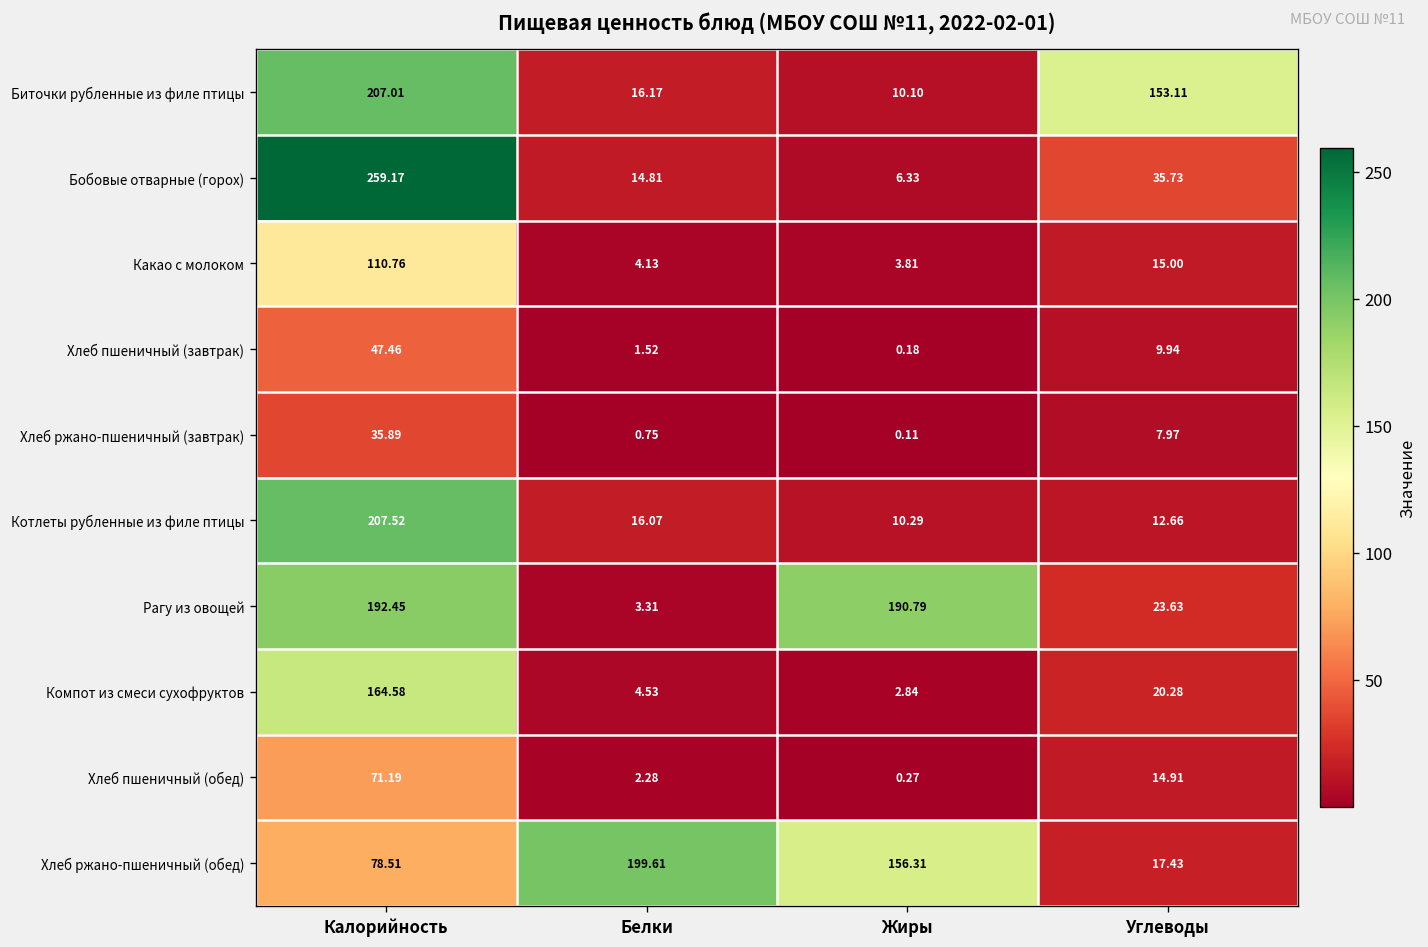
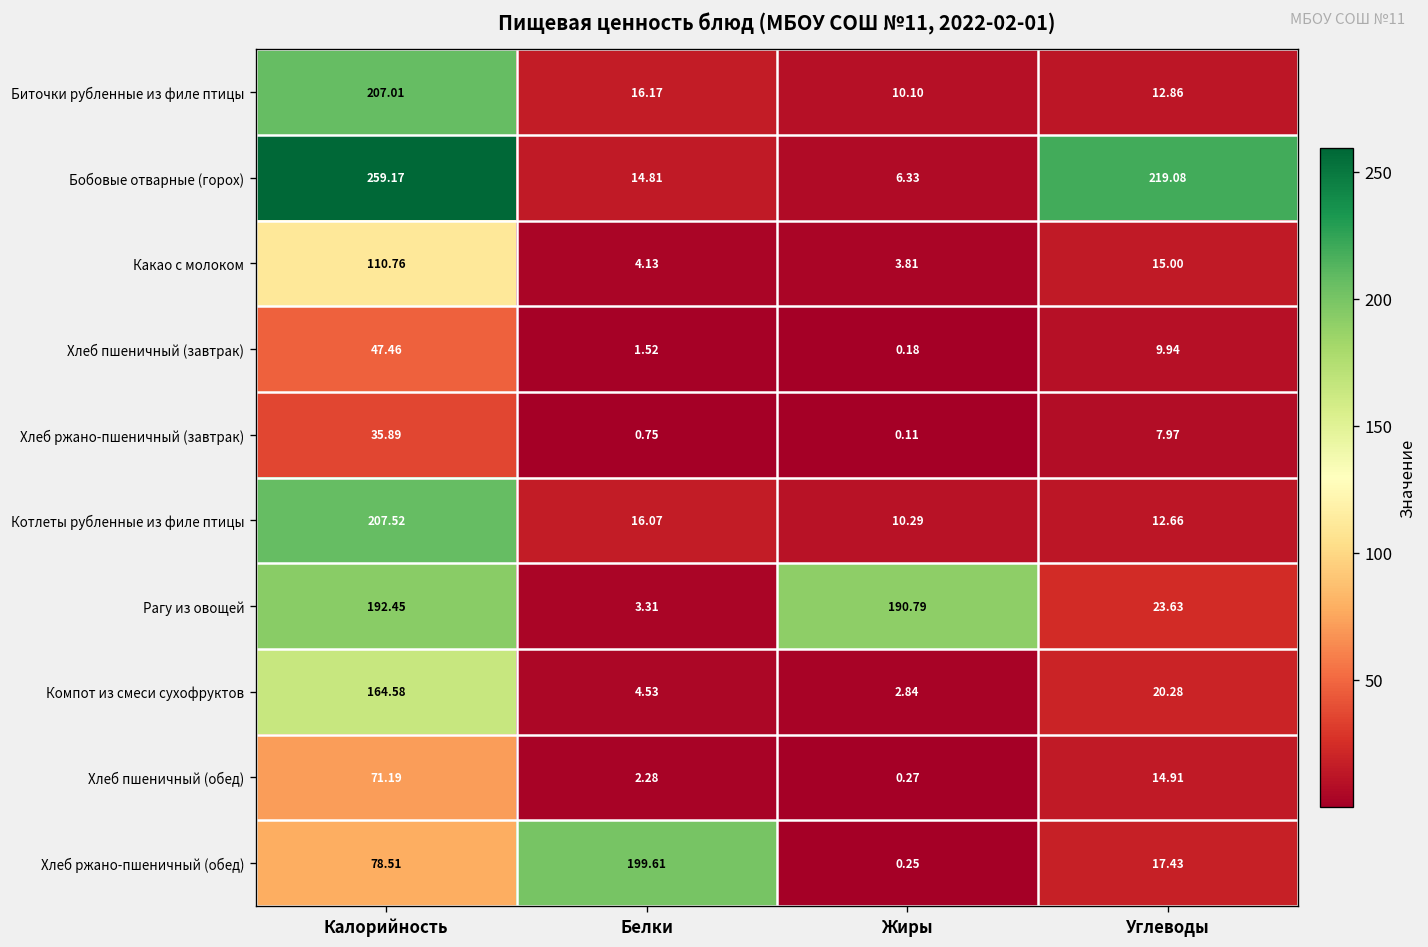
Биточки рубленные из филе птицы, Углеводы: 153.11 -> 12.86
Бобовые отварные (горох), Углеводы: 35.73 -> 219.08
Хлеб ржано-пшеничный (обед), Жиры: 156.31 -> 0.25
